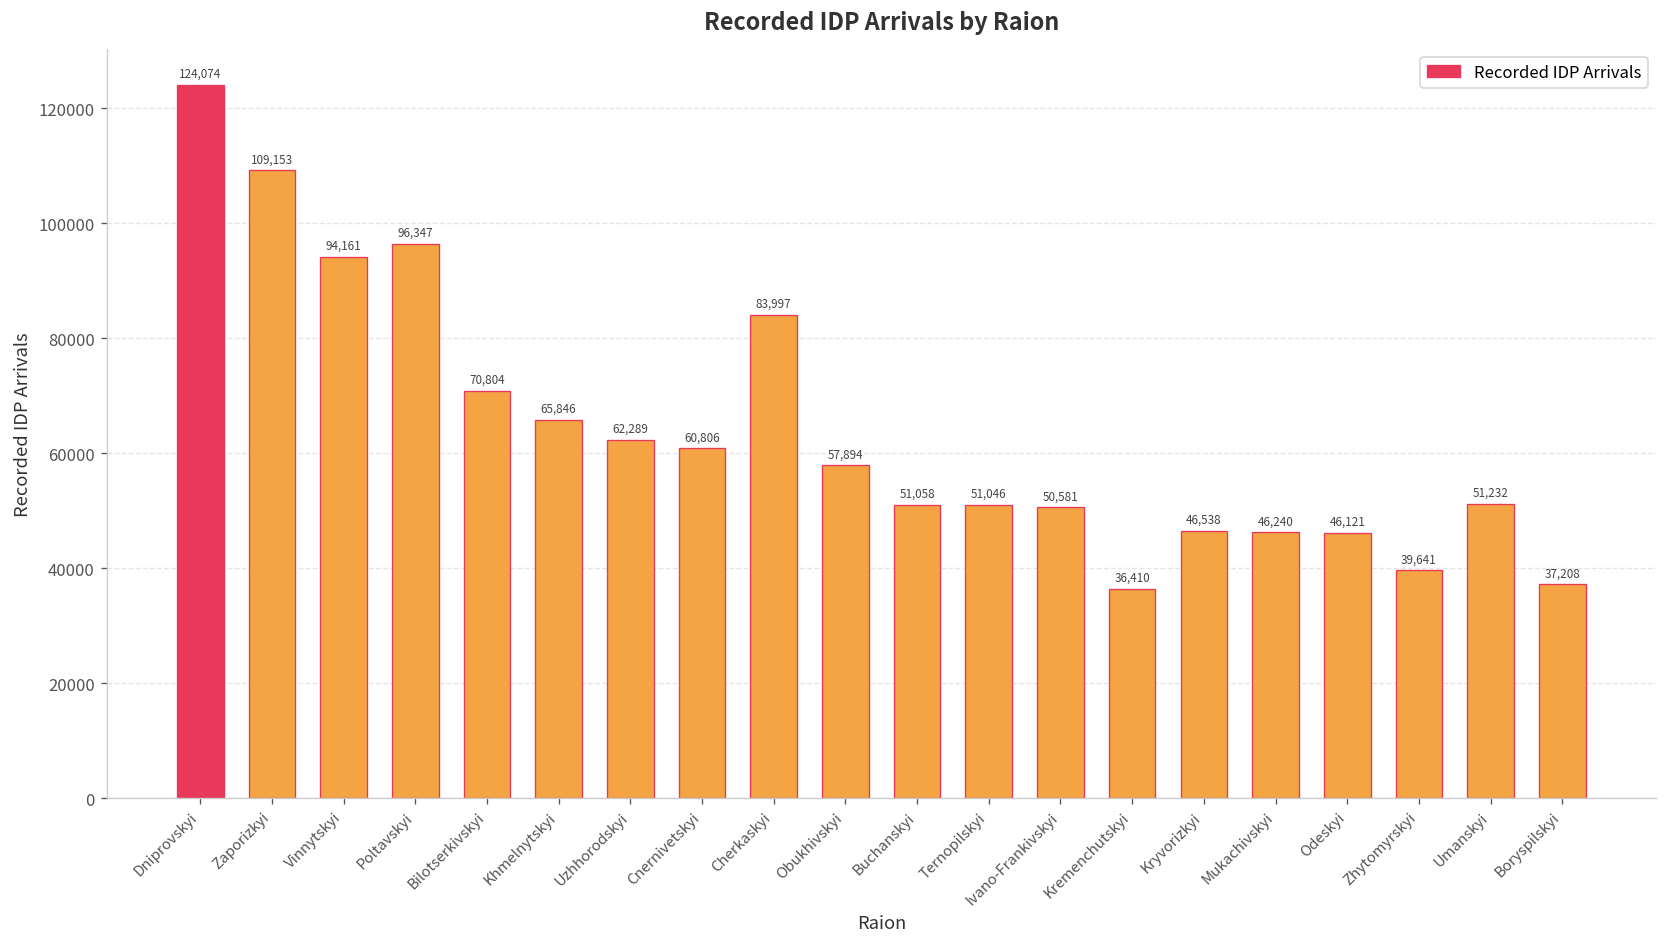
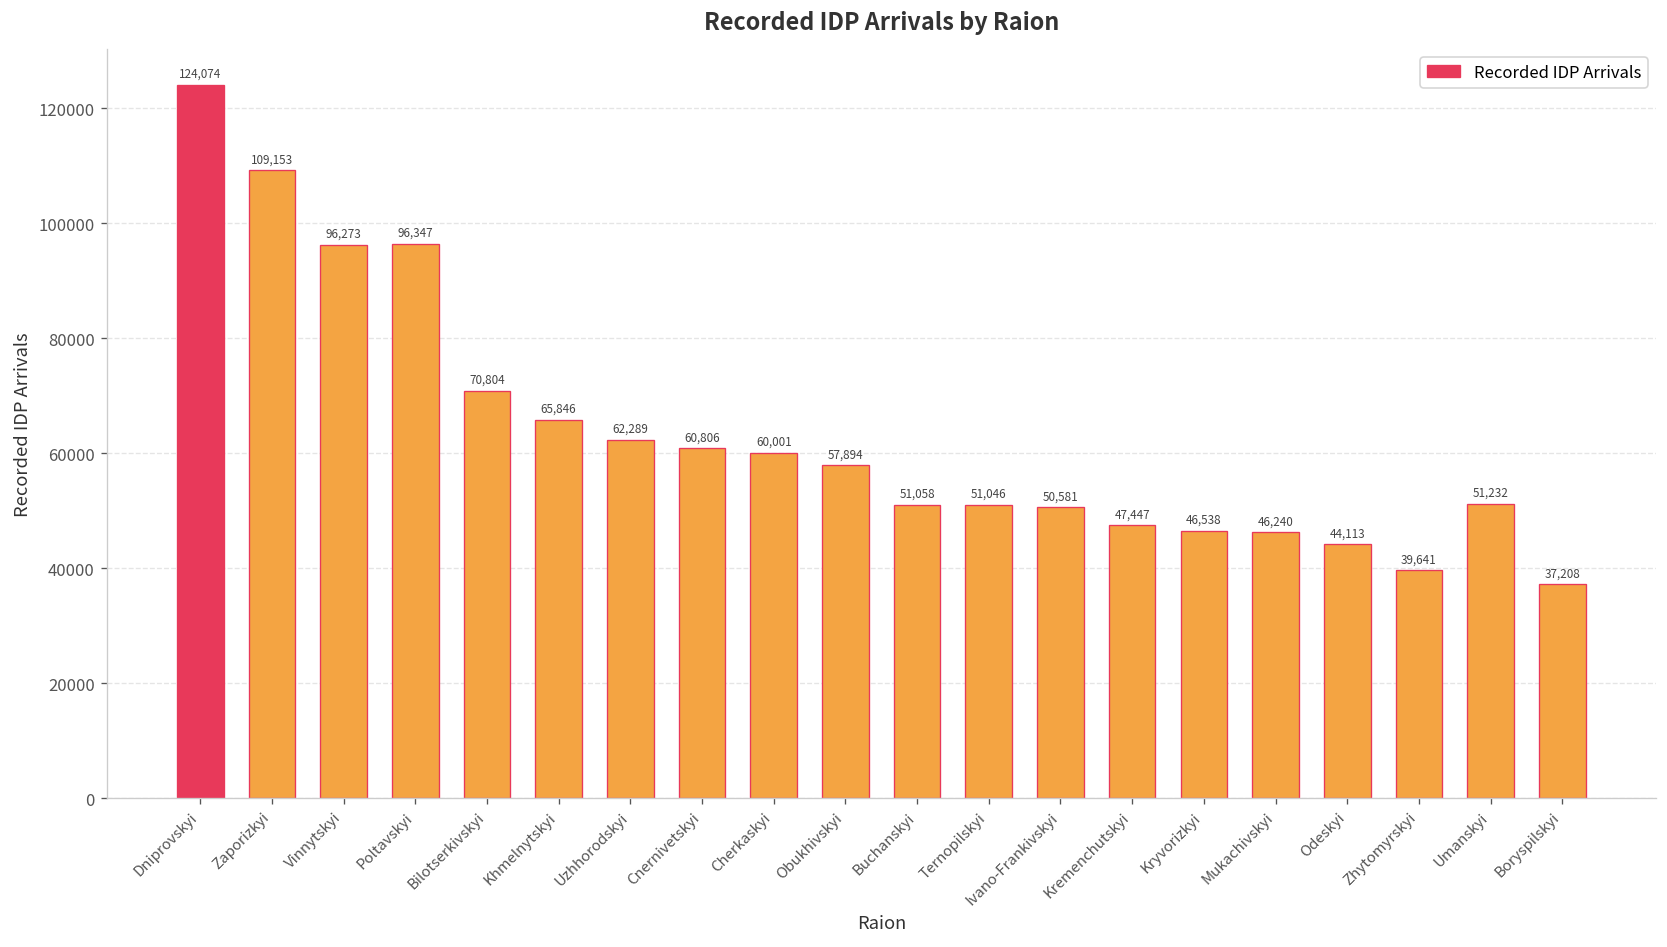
Vinnytskyi: 94,161 -> 96,273
Cherkaskyi: 83,997 -> 60,001
Kremenchutskyi: 36,410 -> 47,447
Odeskyi: 46,121 -> 44,113
